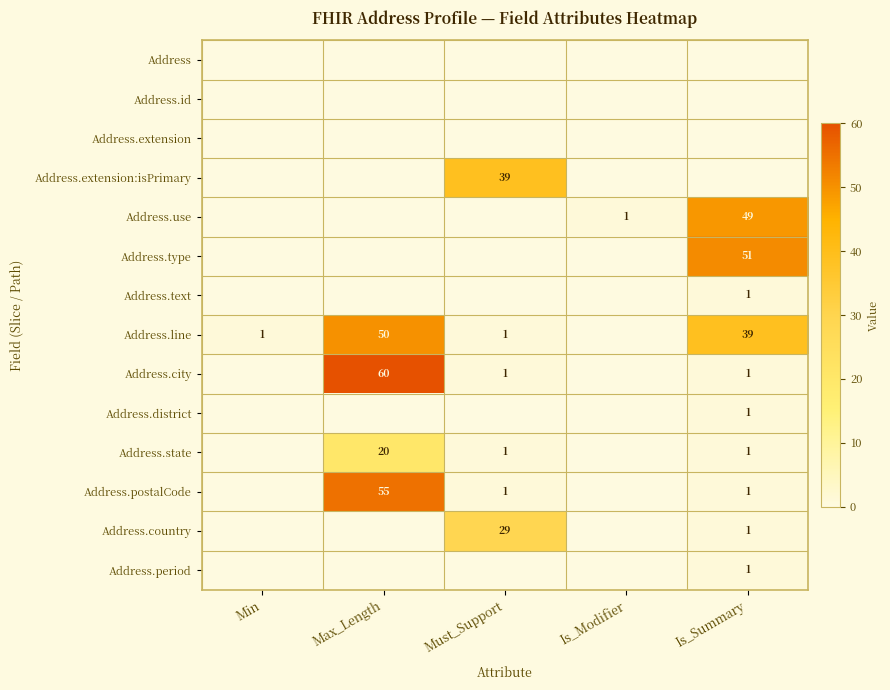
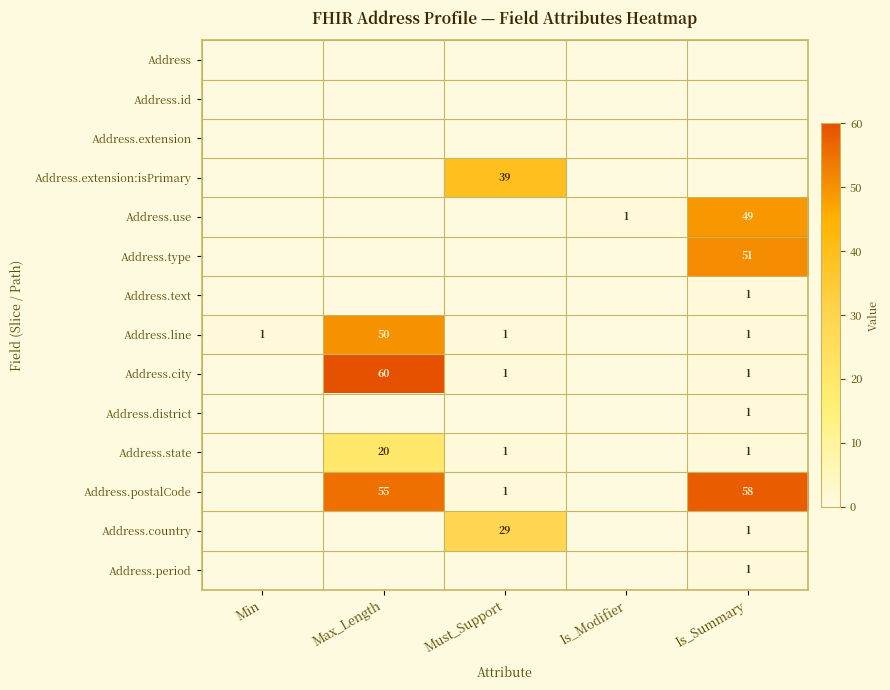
Address.line, Is_Summary: 39 -> 1
Address.postalCode, Is_Summary: 1 -> 58
